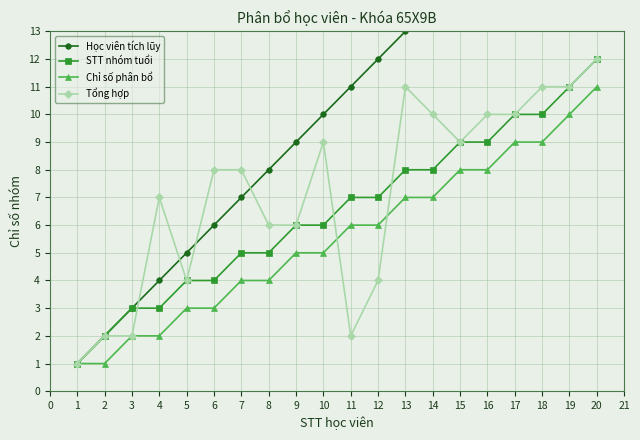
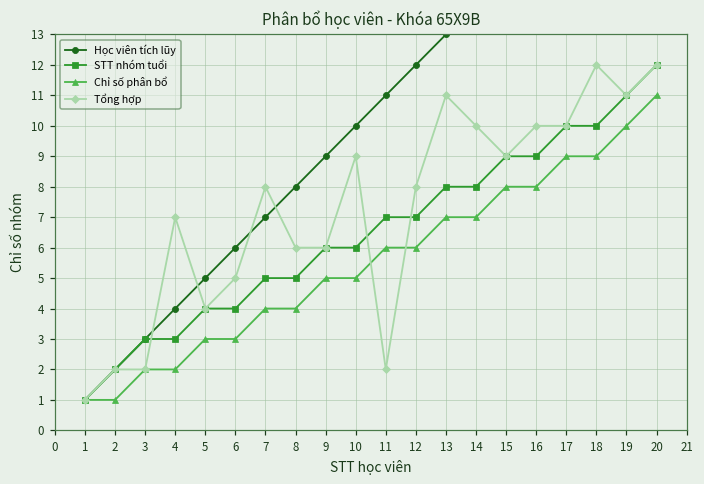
Tổng hợp, 6: 8 -> 5
Tổng hợp, 12: 4 -> 8
Tổng hợp, 18: 11 -> 12
